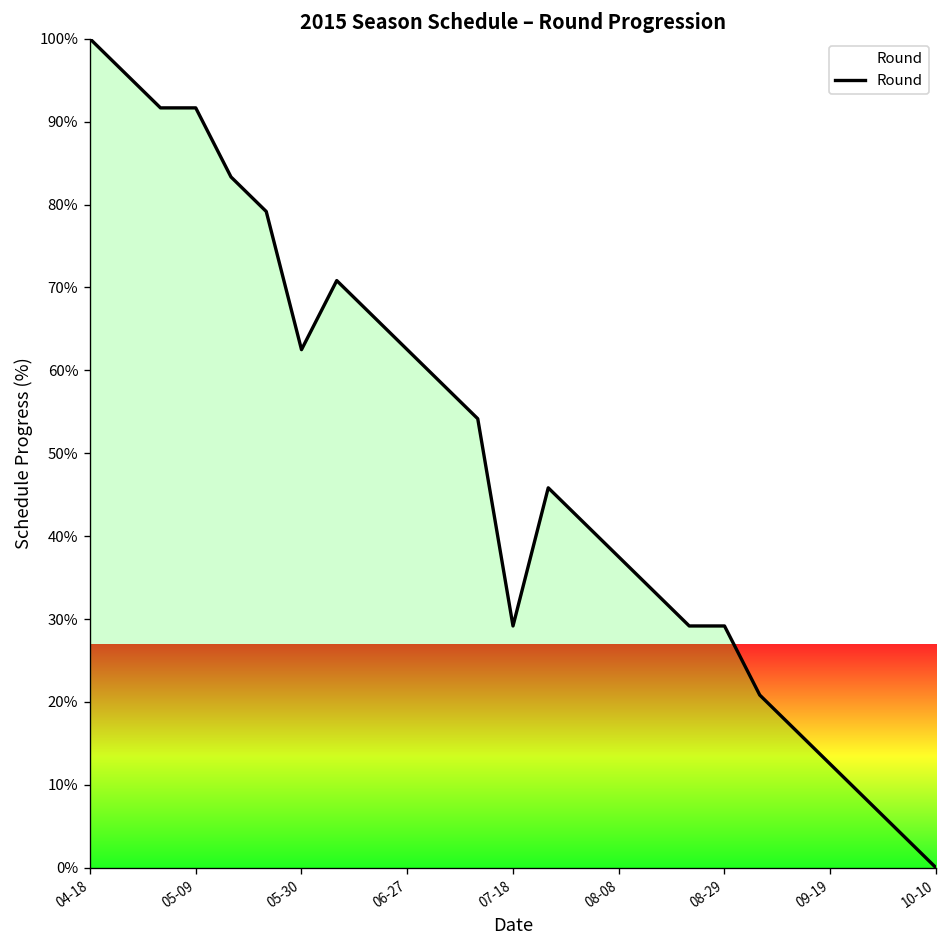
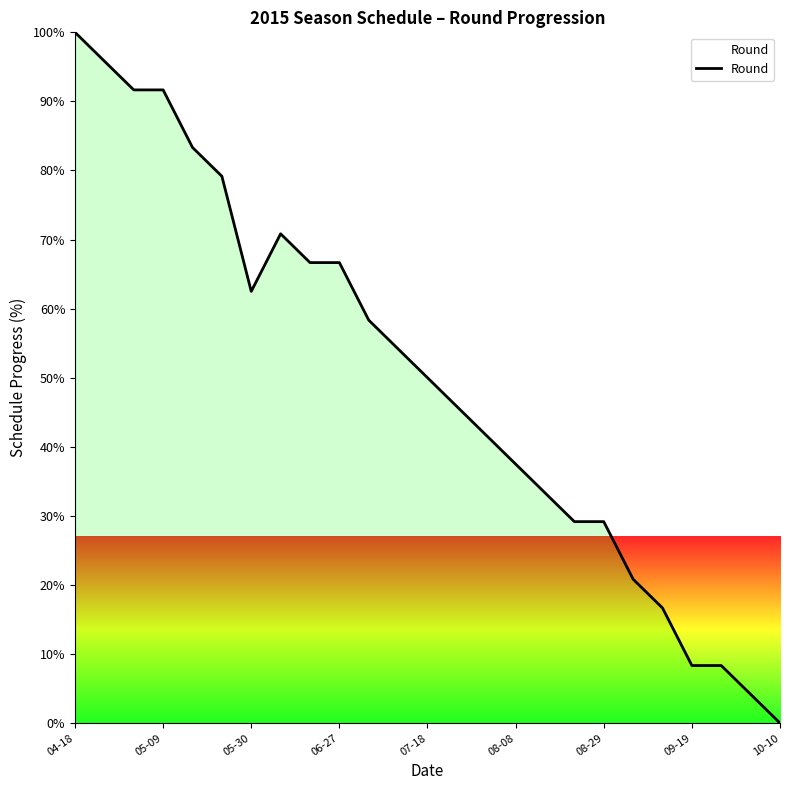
06-27: 63% -> 67%
07-18: 29% -> 50%
09-19: 13% -> 8%
